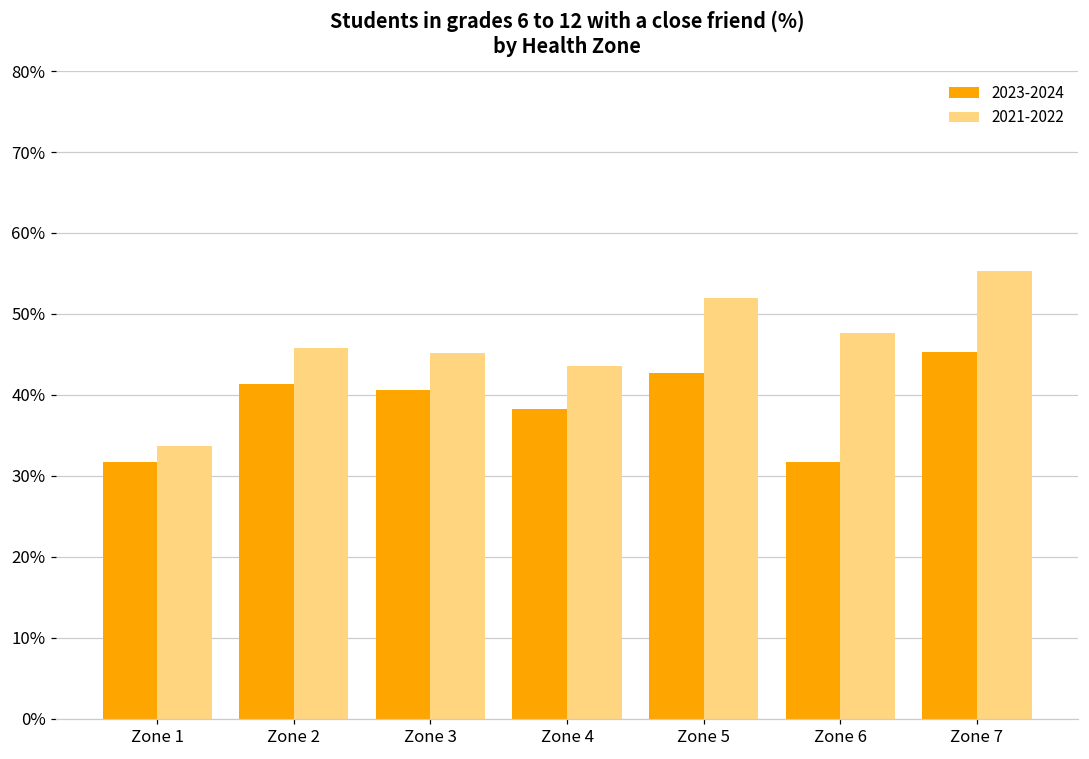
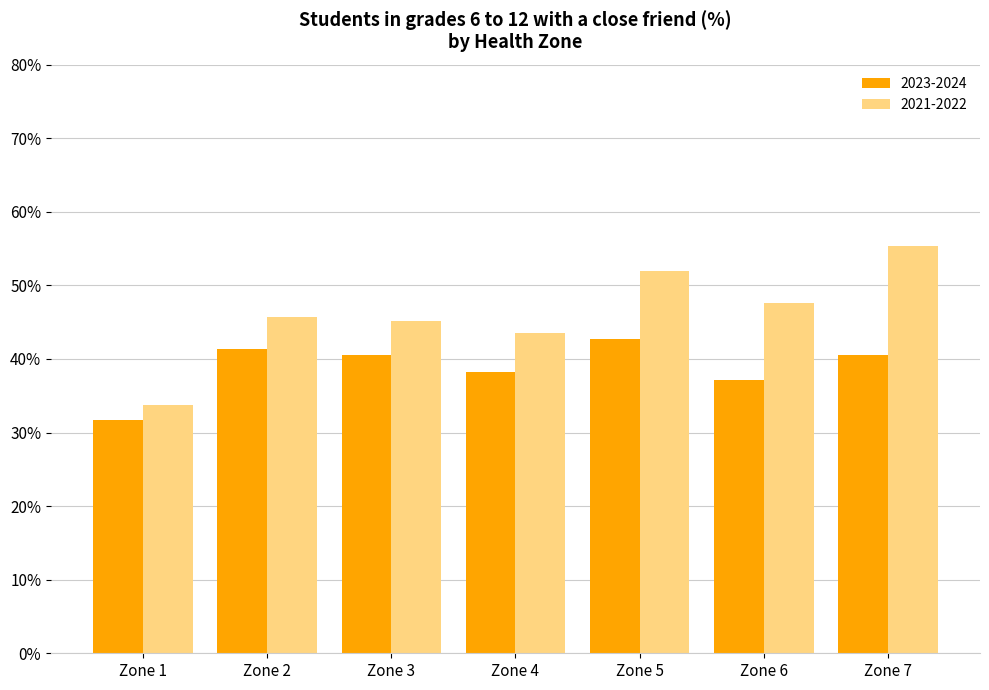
2023-2024, Zone 6: 32% -> 37%
2023-2024, Zone 7: 45% -> 41%
